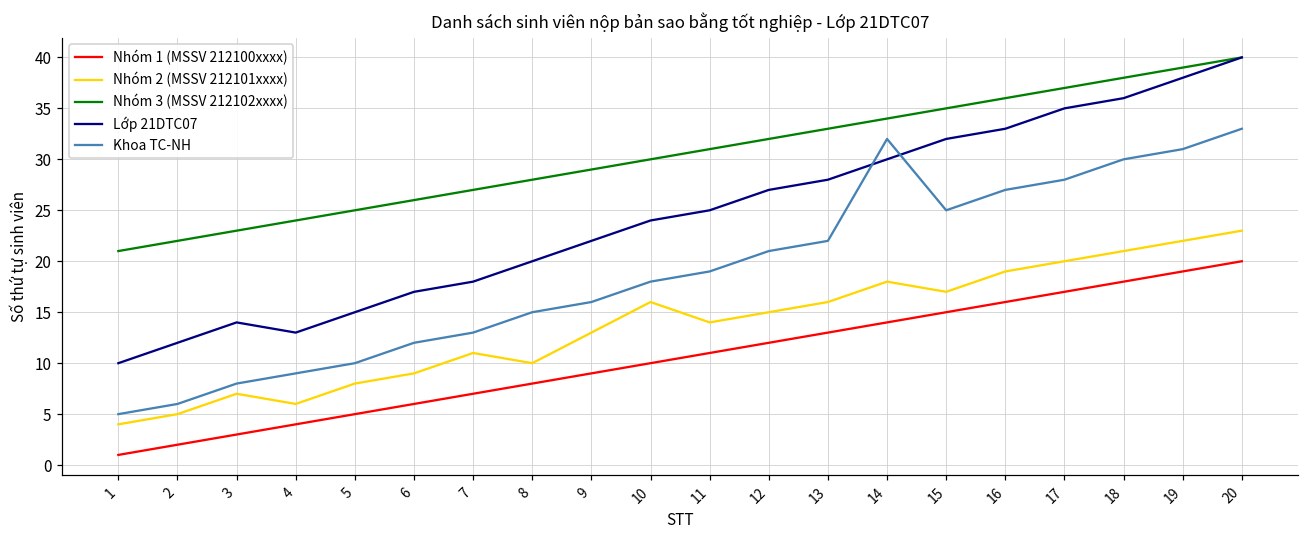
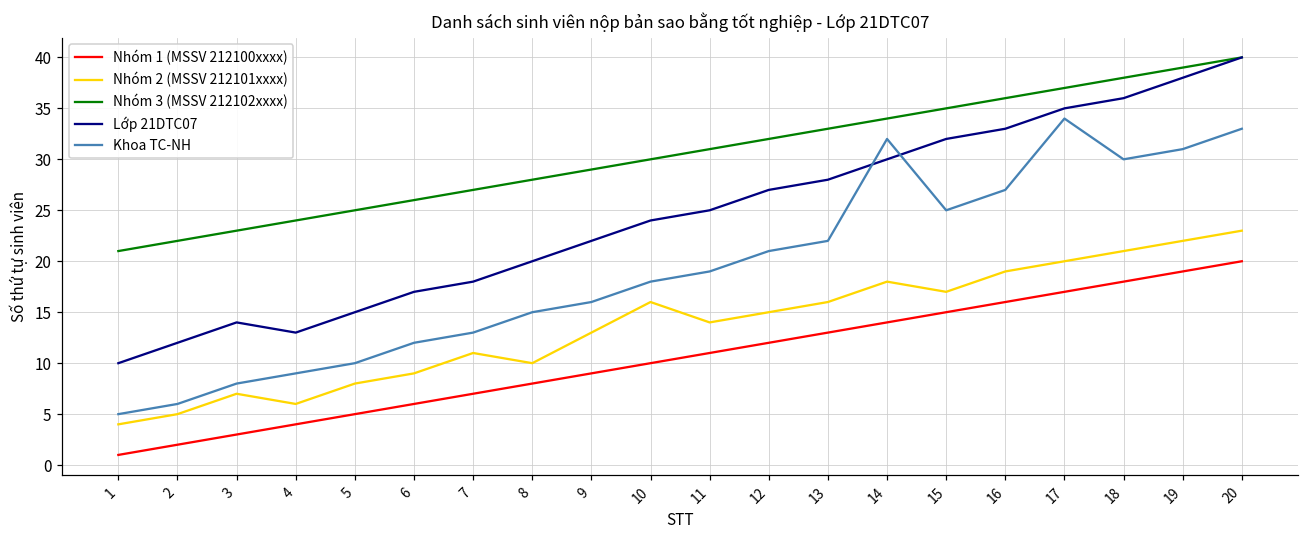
Khoa TC-NH, 17: 28 -> 34
